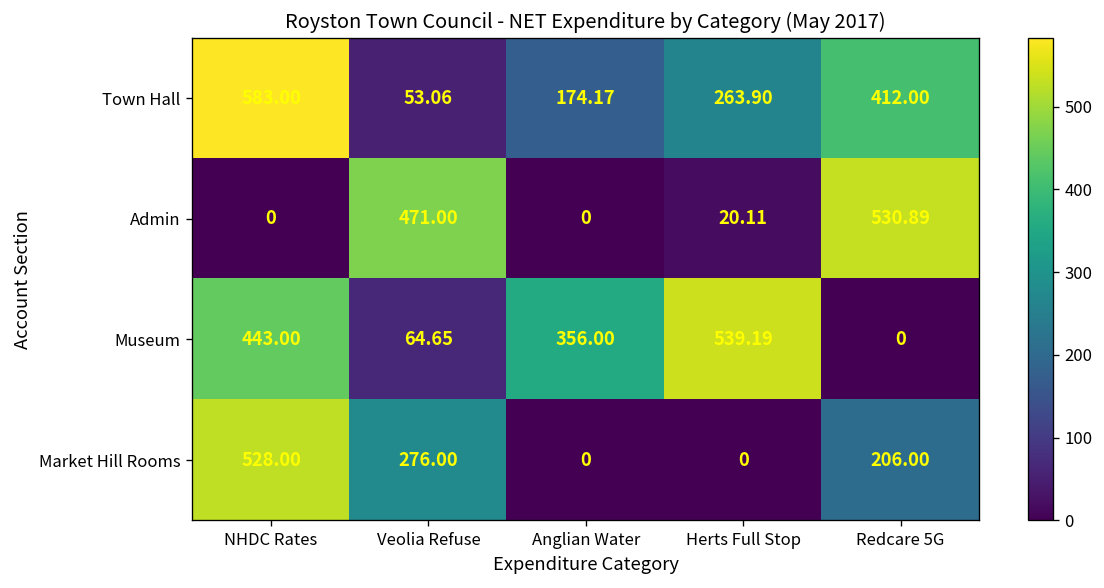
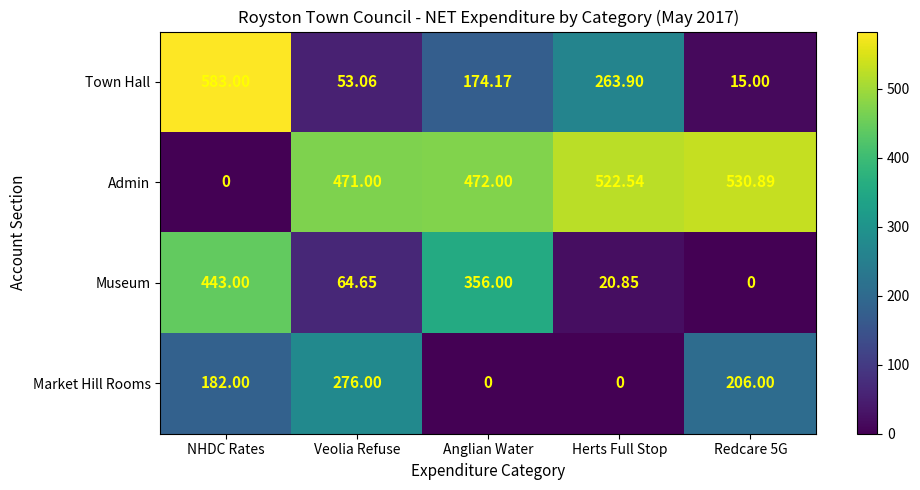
Town Hall, Redcare 5G: 412.00 -> 15.00
Admin, Anglian Water: 0 -> 472.00
Admin, Herts Full Stop: 20.11 -> 522.54
Museum, Herts Full Stop: 539.19 -> 20.85
Market Hill Rooms, NHDC Rates: 528.00 -> 182.00
